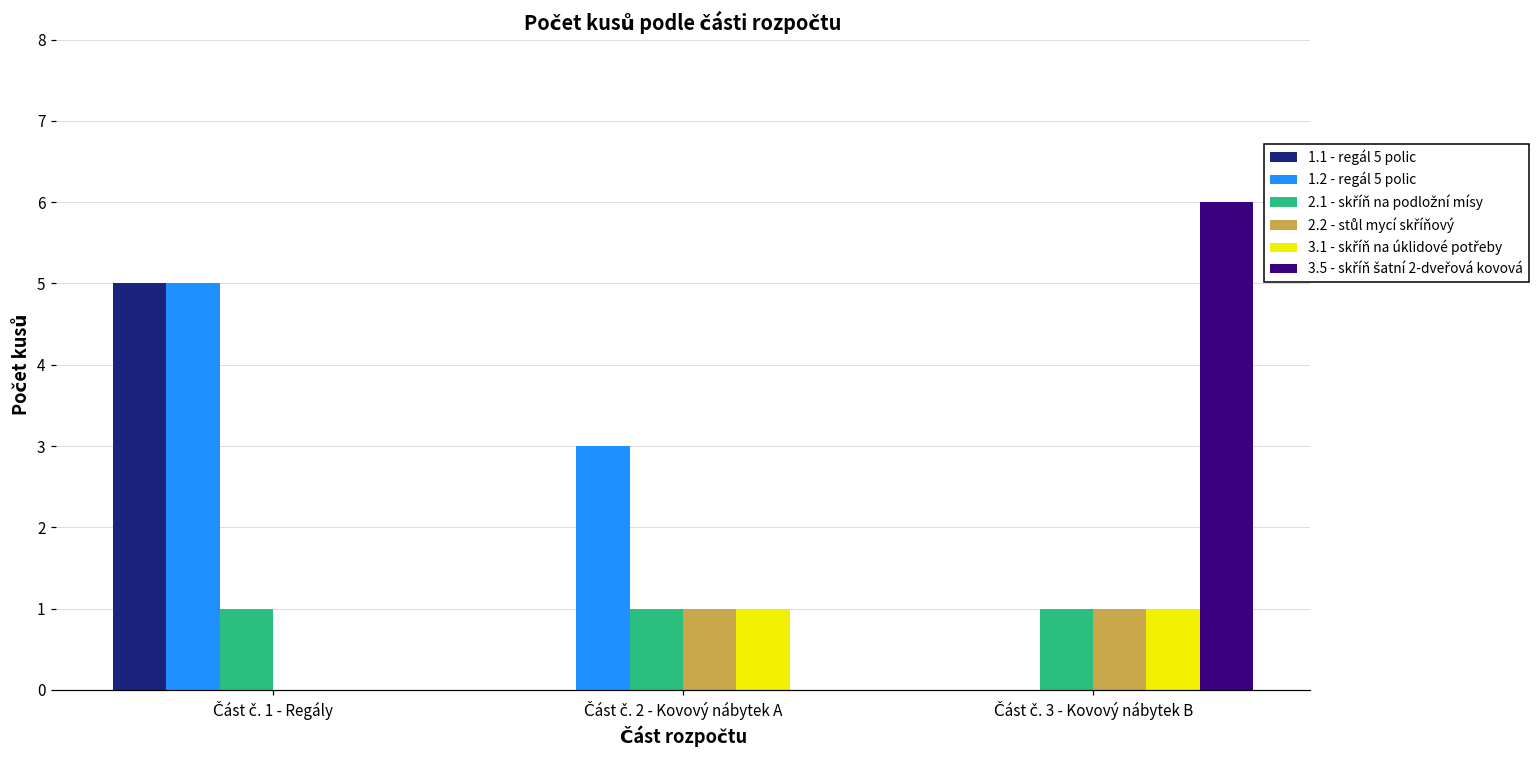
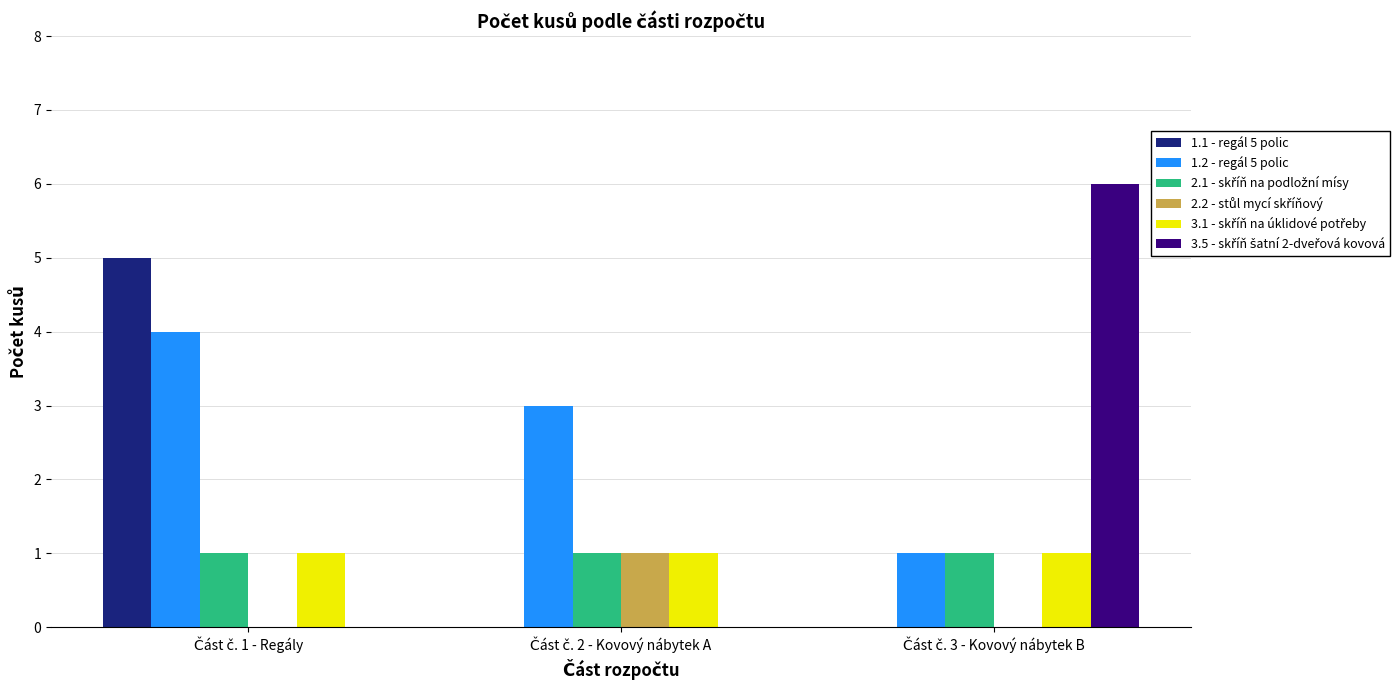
1.2 - regál 5 polic, Část č. 1 - Regály: 5 -> 4
3.1 - skříň na úklidové potřeby, Část č. 1 - Regály: 0 -> 1
1.2 - regál 5 polic, Část č. 3 - Kovový nábytek B: 0 -> 1
2.2 - stůl mycí skříňový, Část č. 3 - Kovový nábytek B: 1 -> 0
